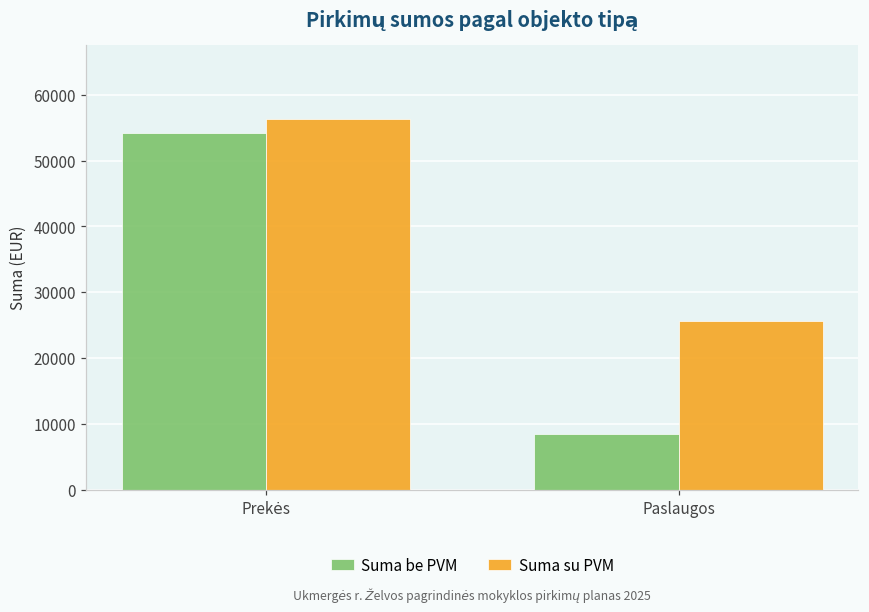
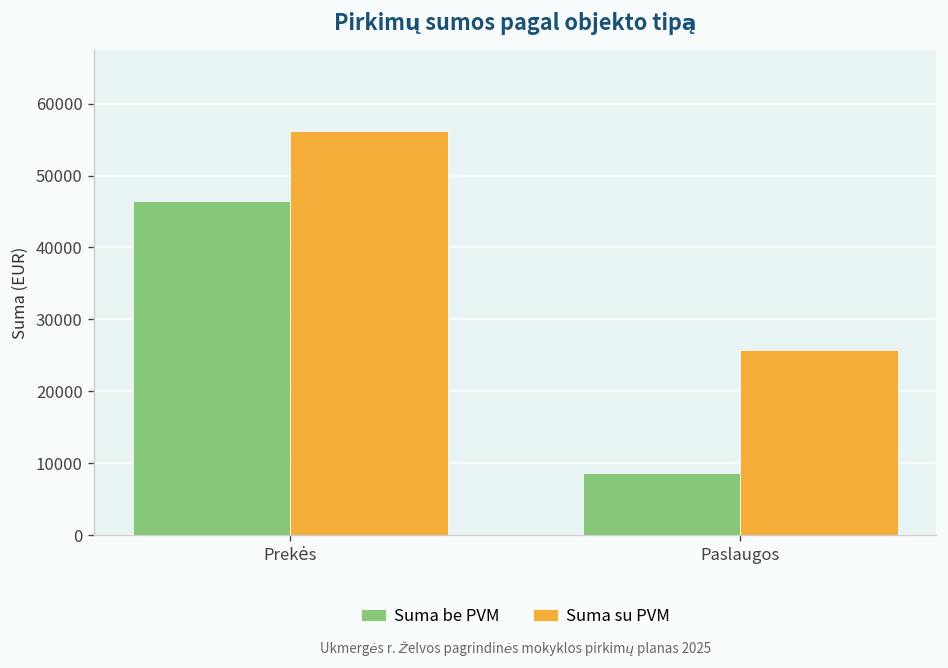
Suma be PVM, Prekės: 54000 -> 46000
